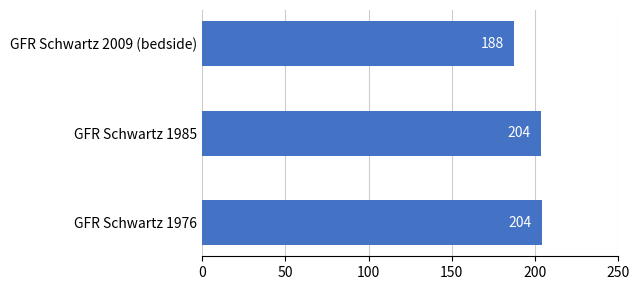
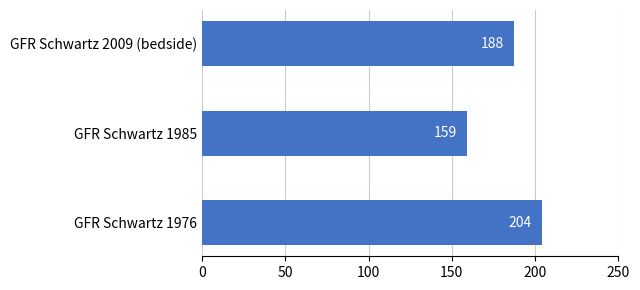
GFR Schwartz 1985: 204 -> 159
